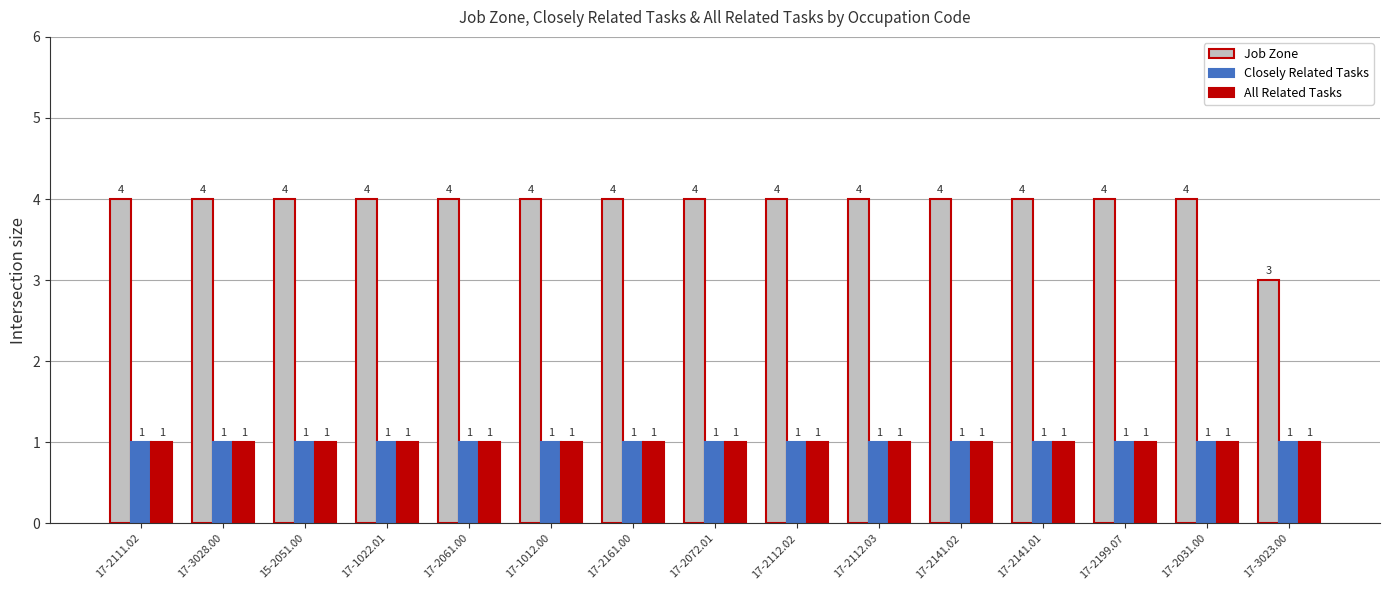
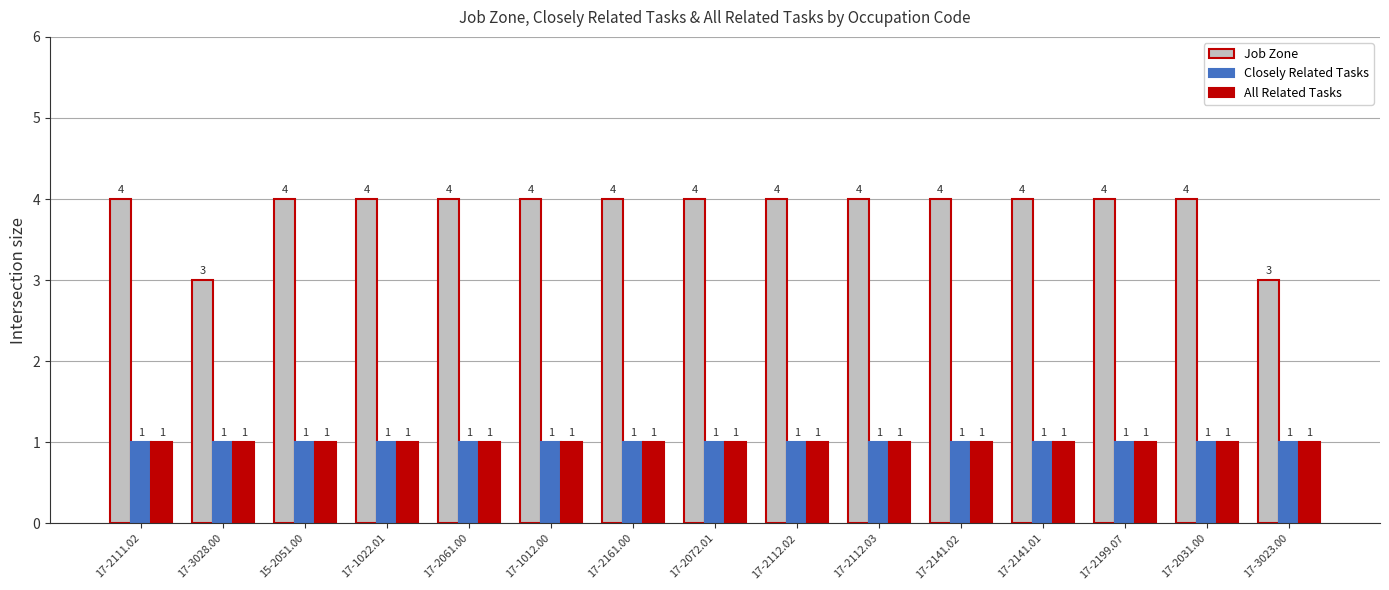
Job Zone, 17-3028.00: 4 -> 3
